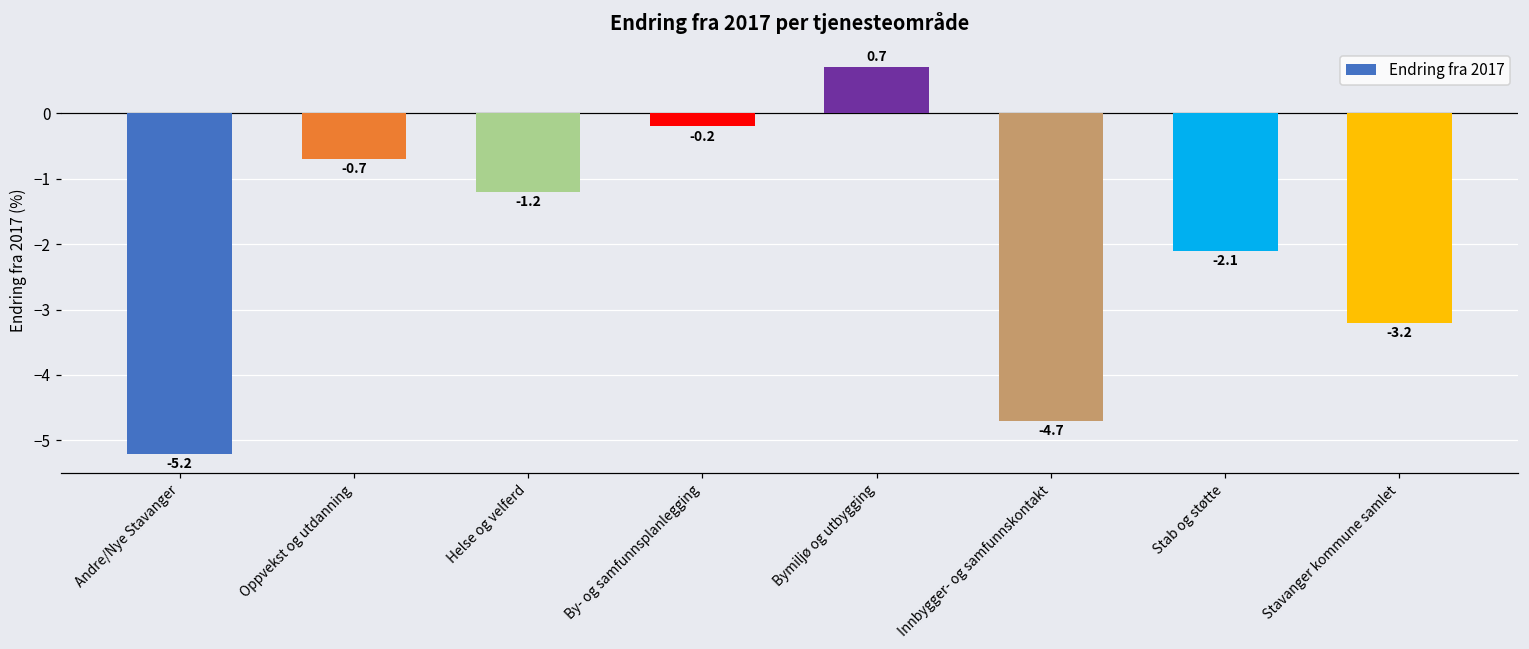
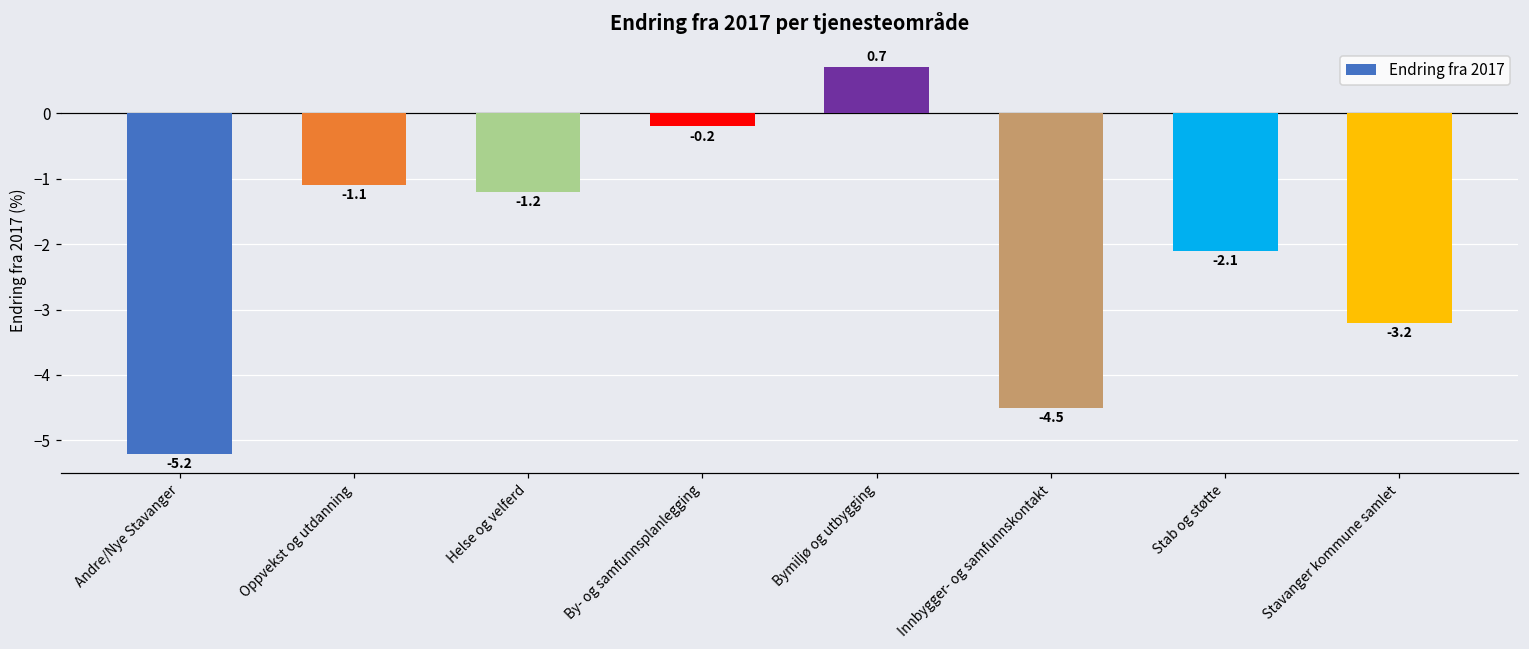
Oppvekst og utdanning: -0.7 -> -1.1
Innbygger- og samfunnskontakt: -4.7 -> -4.5
